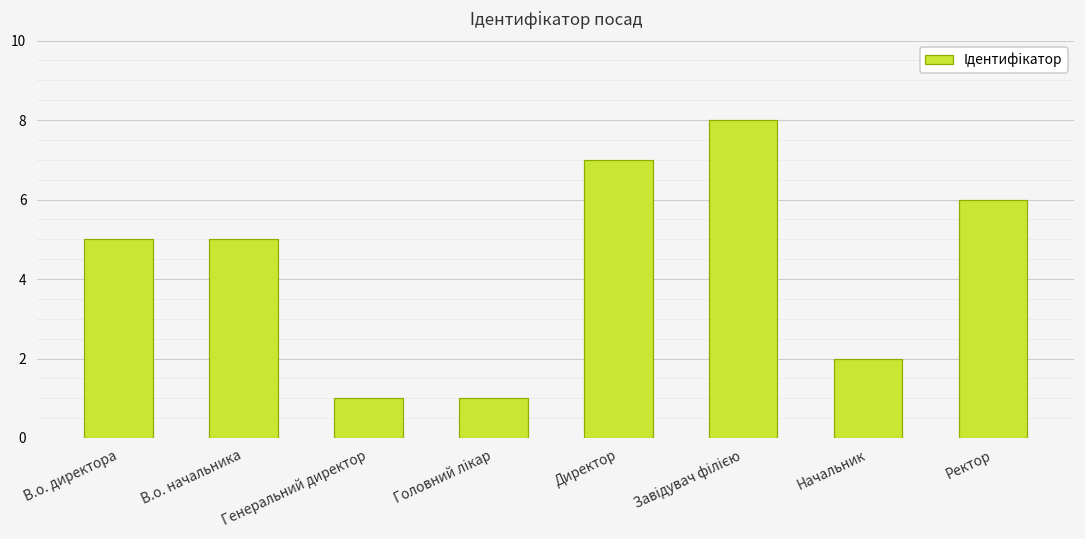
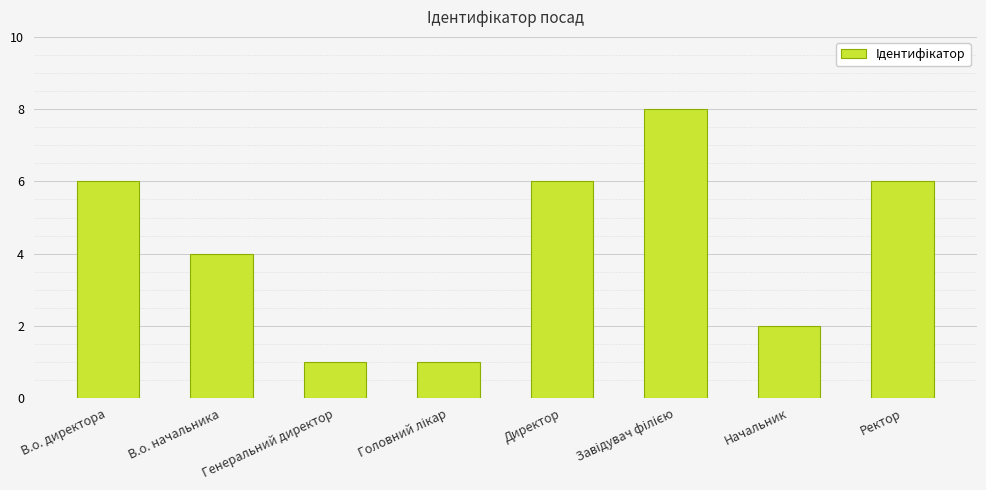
В.о. директора: 5 -> 6
В.о. начальника: 5 -> 4
Директор: 7 -> 6
